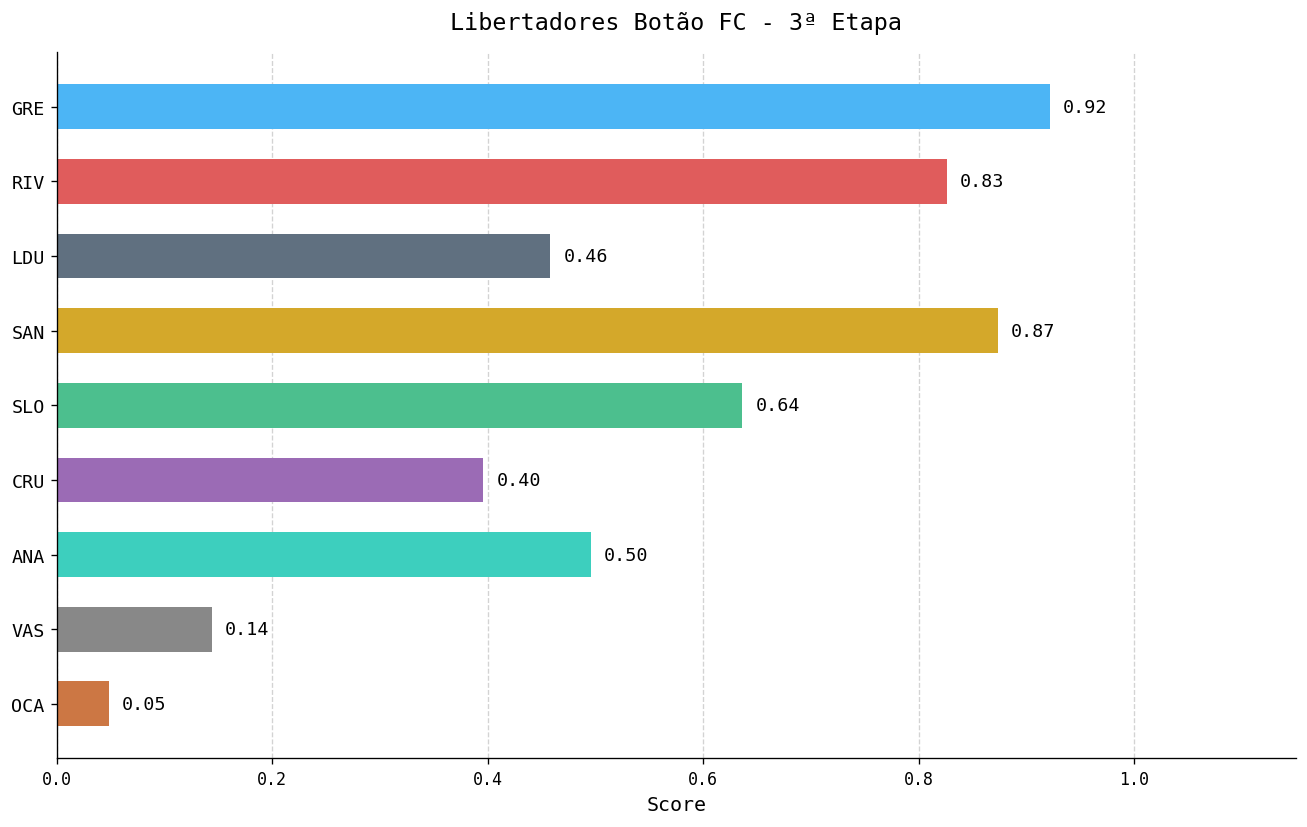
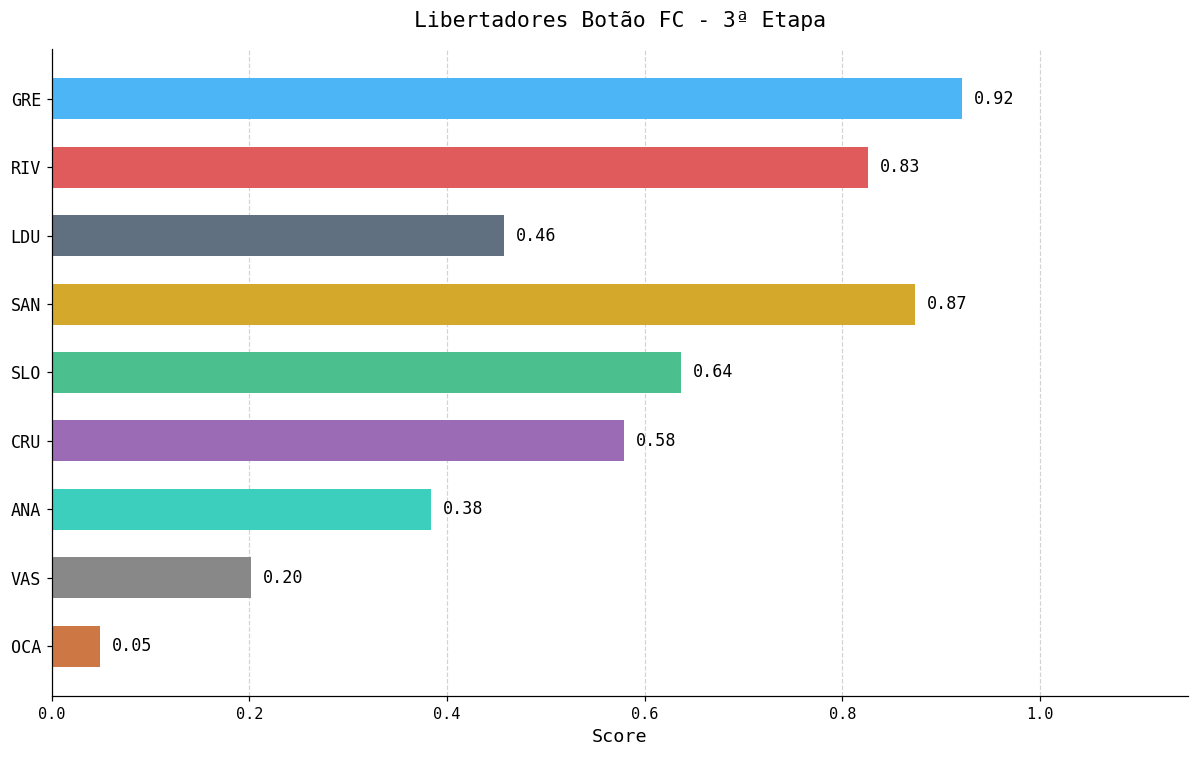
CRU: 0.40 -> 0.58
ANA: 0.50 -> 0.38
VAS: 0.14 -> 0.20
